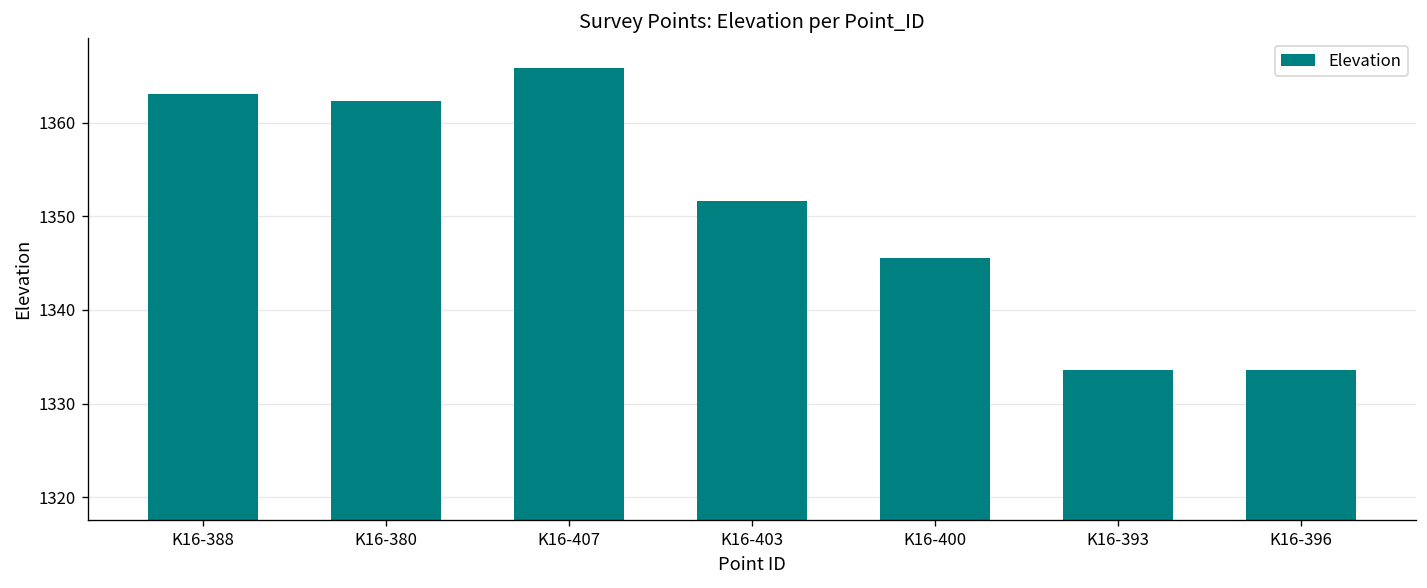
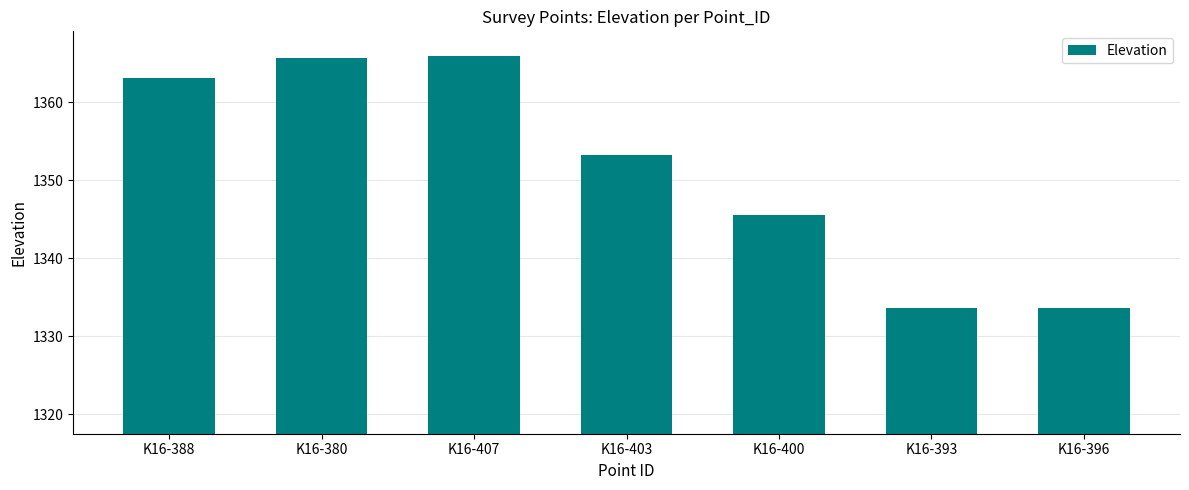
K16-380: 1362 -> 1366
K16-403: 1352 -> 1353
